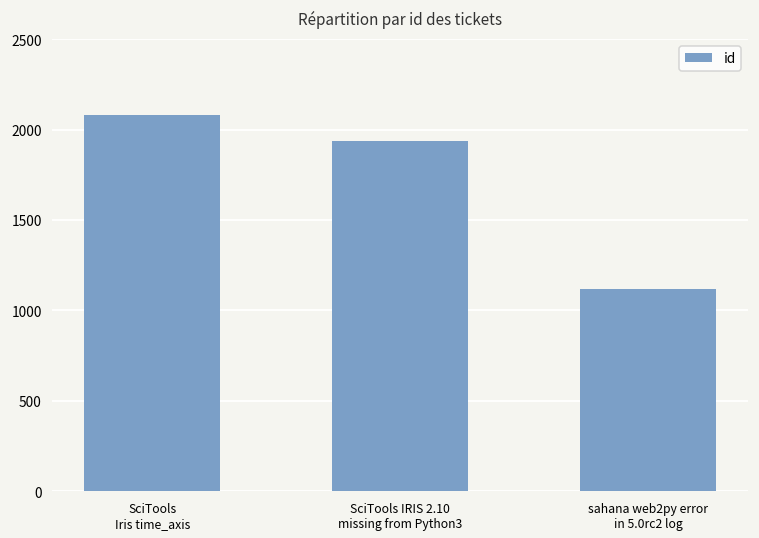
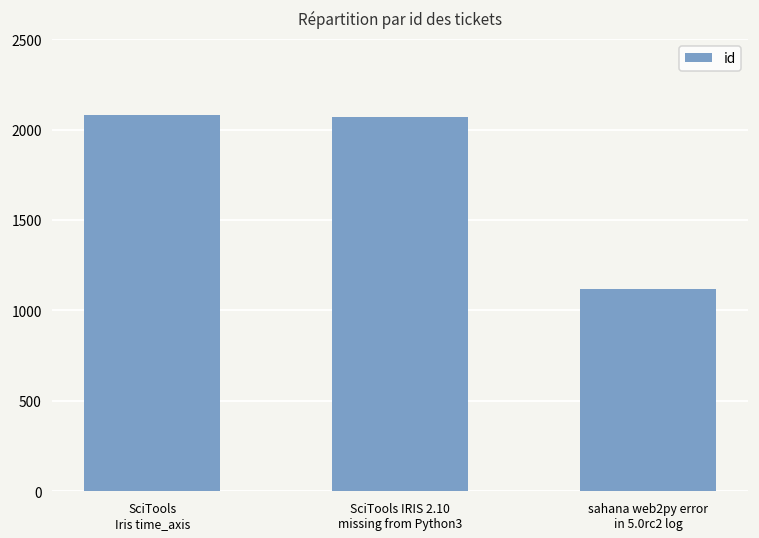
SciTools IRIS 2.10 missing from Python3: 1930 -> 2070
